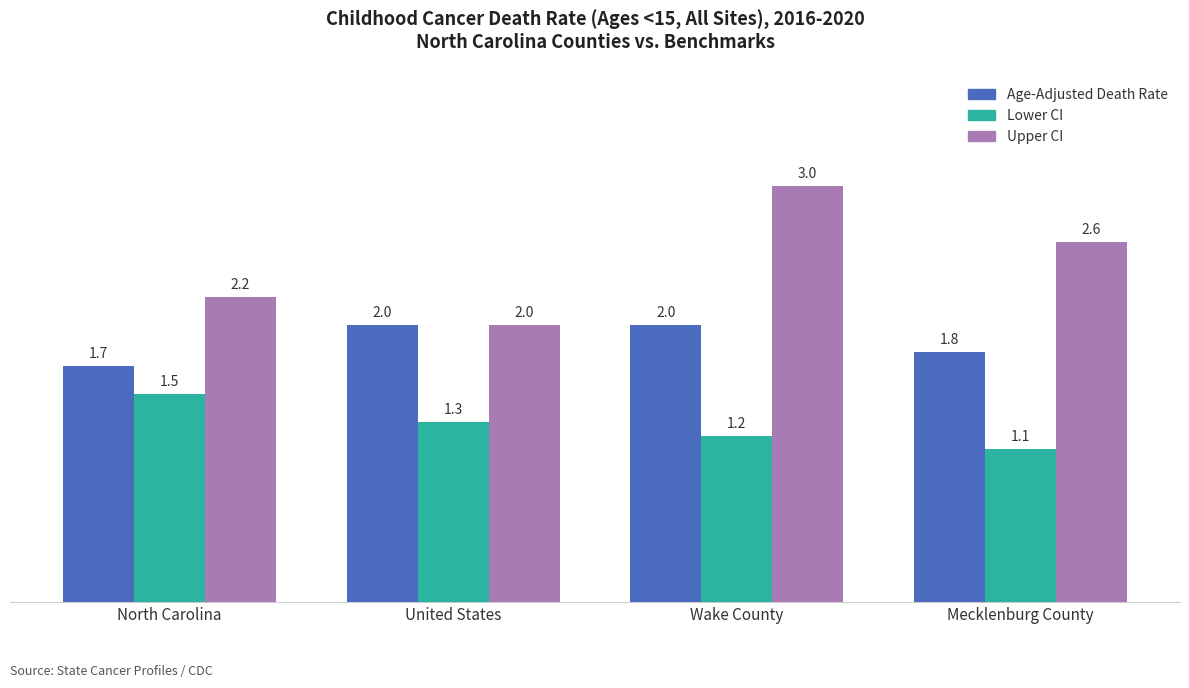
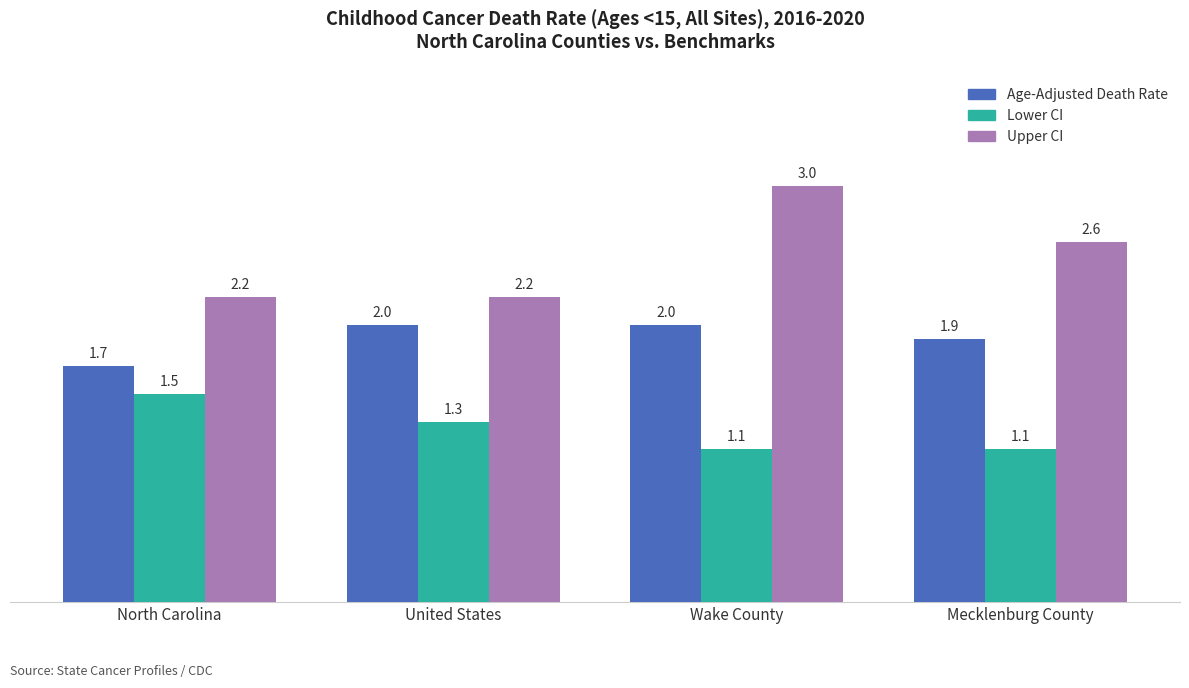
Upper CI, United States: 2.0 -> 2.2
Lower CI, Wake County: 1.2 -> 1.1
Age-Adjusted Death Rate, Mecklenburg County: 1.8 -> 1.9
